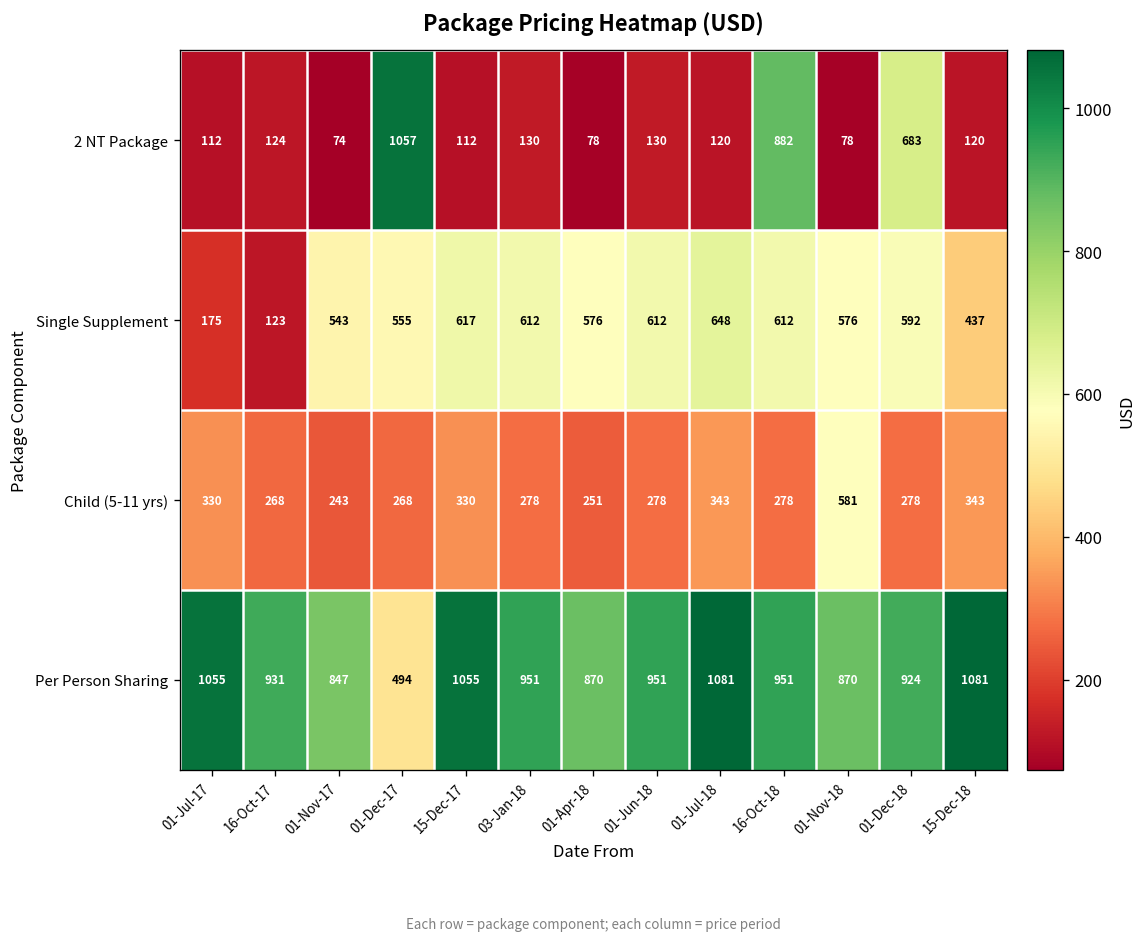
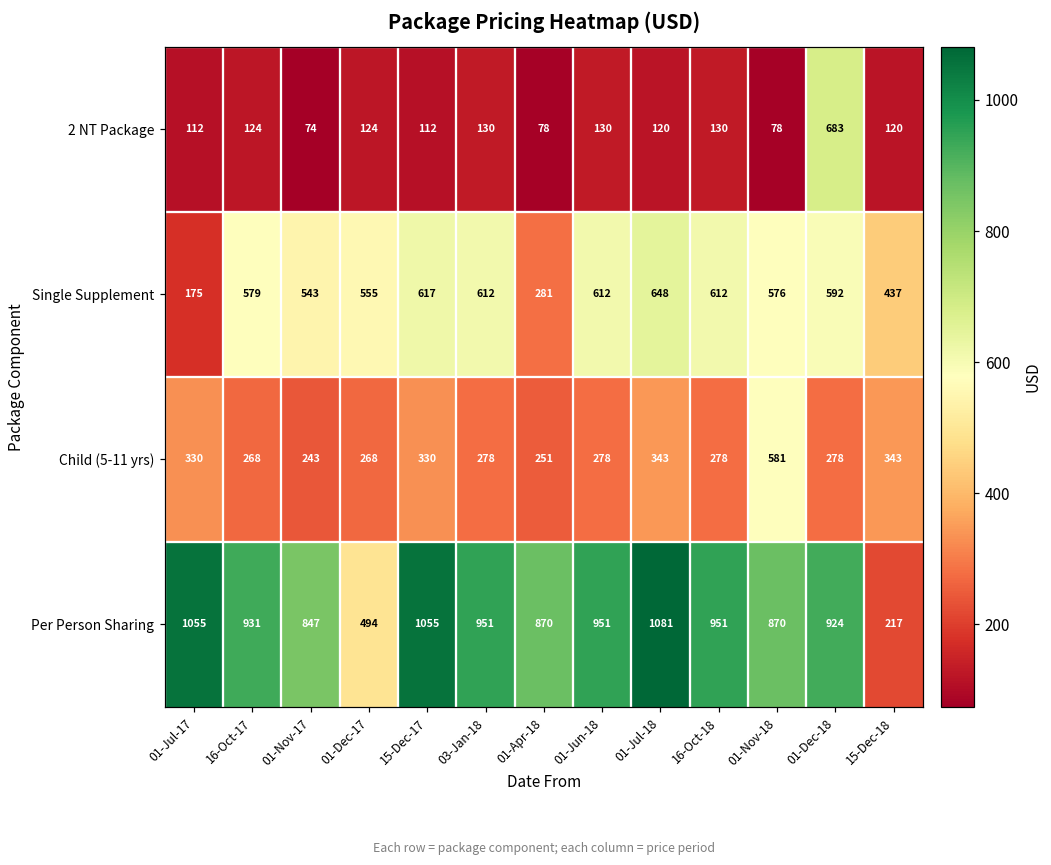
2 NT Package, 01-Dec-17: 1057 -> 124
2 NT Package, 16-Oct-18: 882 -> 130
Single Supplement, 16-Oct-17: 123 -> 579
Single Supplement, 01-Apr-18: 576 -> 281
Per Person Sharing, 15-Dec-18: 1081 -> 217
